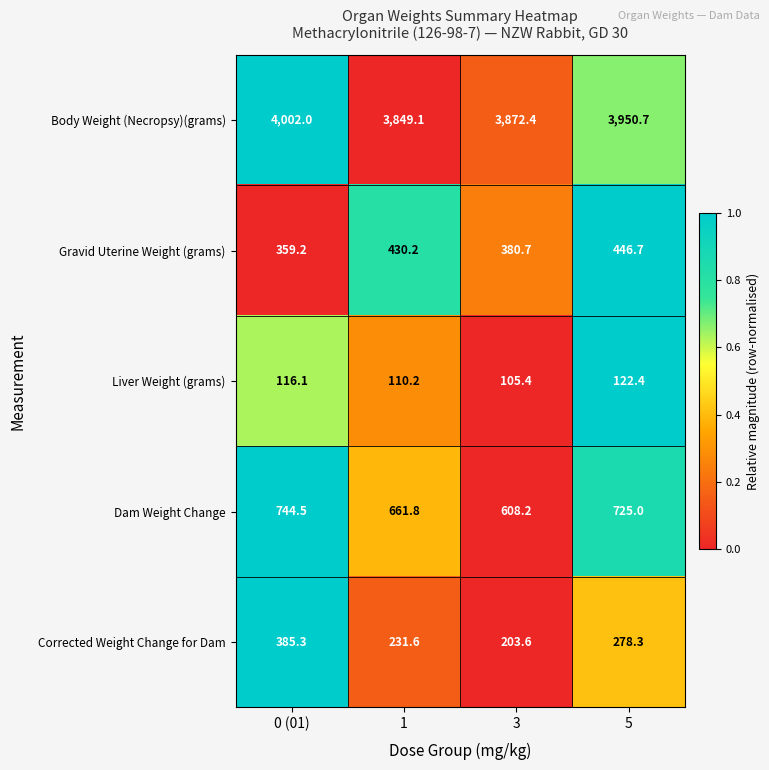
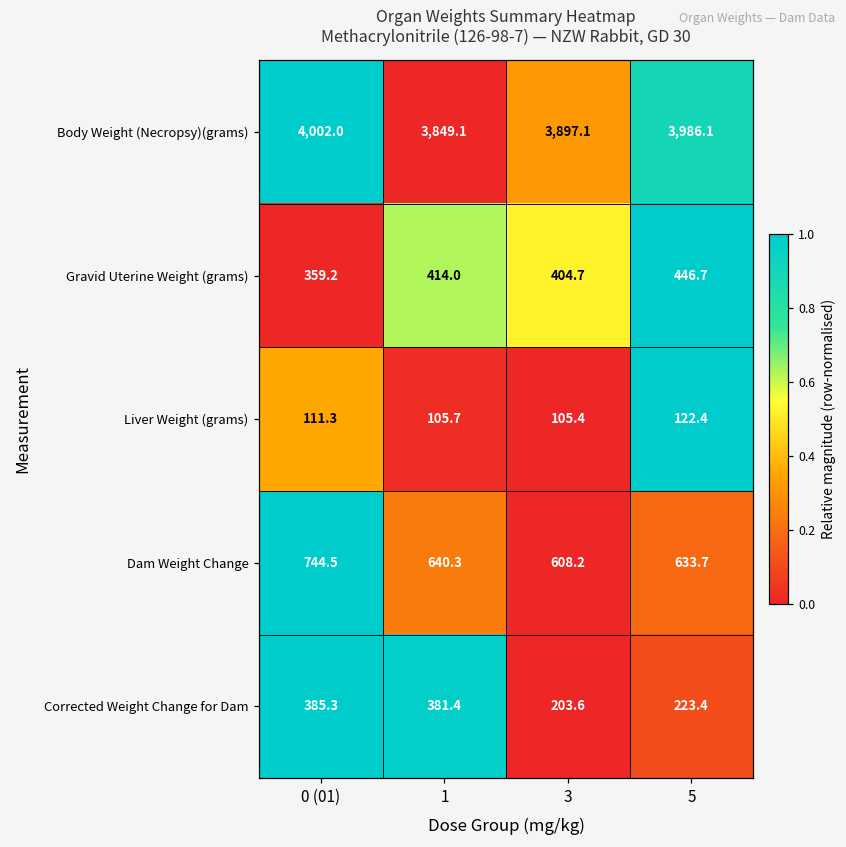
Body Weight (Necropsy)(grams), 3: 3,872.4 -> 3,897.1
Body Weight (Necropsy)(grams), 5: 3,950.7 -> 3,986.1
Gravid Uterine Weight (grams), 1: 430.2 -> 414.0
Gravid Uterine Weight (grams), 3: 380.7 -> 404.7
Liver Weight (grams), 0 (01): 116.1 -> 111.3
Liver Weight (grams), 1: 110.2 -> 105.7
Dam Weight Change, 1: 661.8 -> 640.3
Dam Weight Change, 5: 725.0 -> 633.7
Corrected Weight Change for Dam, 1: 231.6 -> 381.4
Corrected Weight Change for Dam, 5: 278.3 -> 223.4
